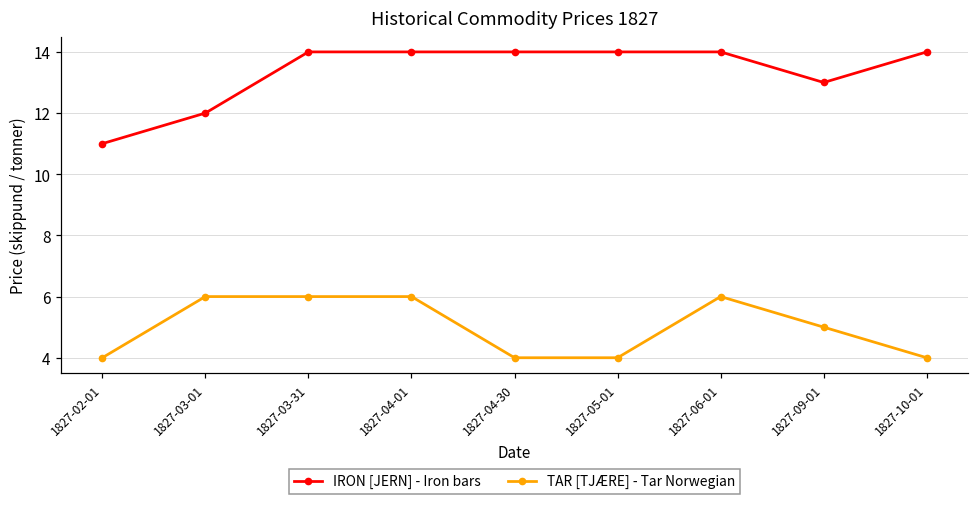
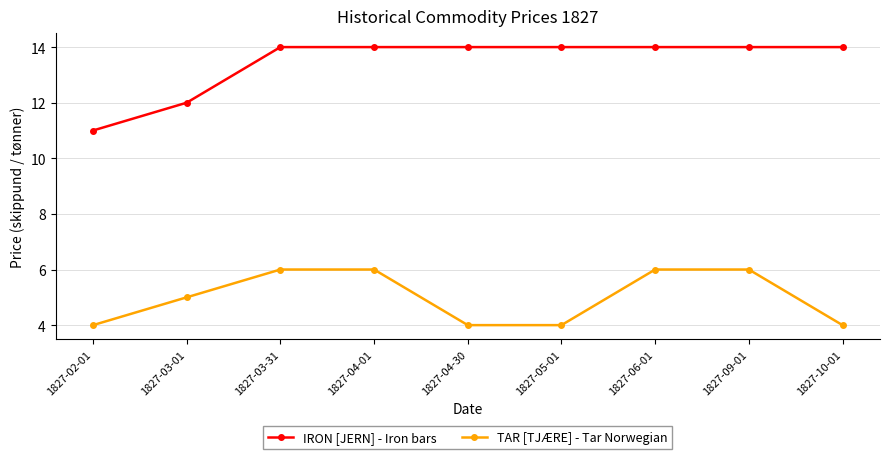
TAR [TJÆRE] - Tar Norwegian, 1827-03-01: 6 -> 5
IRON [JERN] - Iron bars, 1827-09-01: 13 -> 14
TAR [TJÆRE] - Tar Norwegian, 1827-09-01: 5 -> 6
